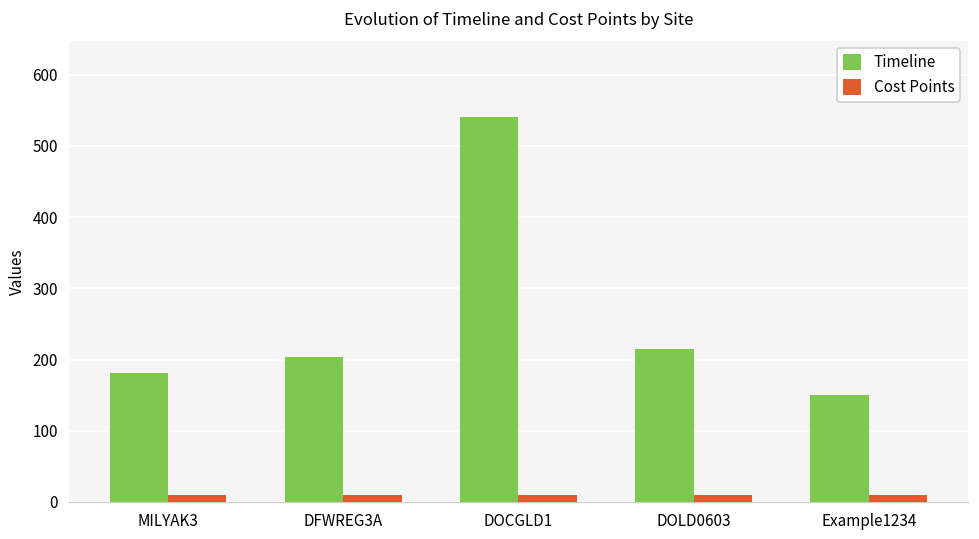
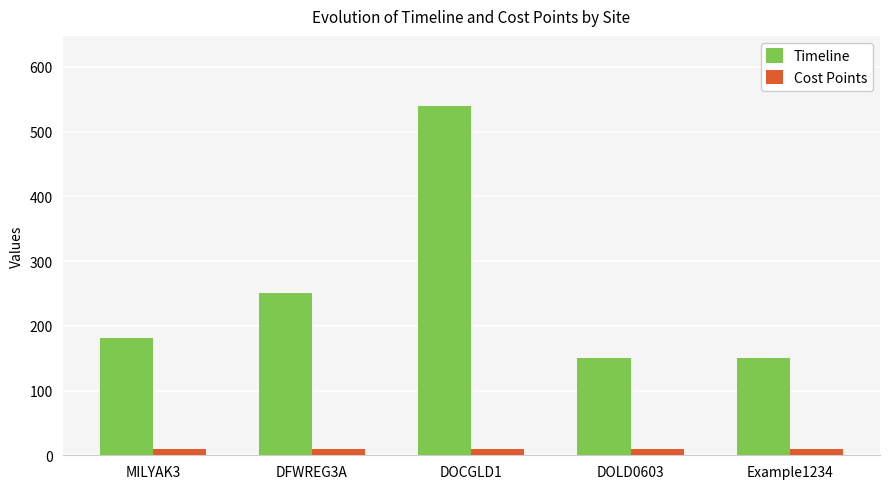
Timeline, DFWREG3A: 200 -> 250
Timeline, DOLD0603: 220 -> 150
